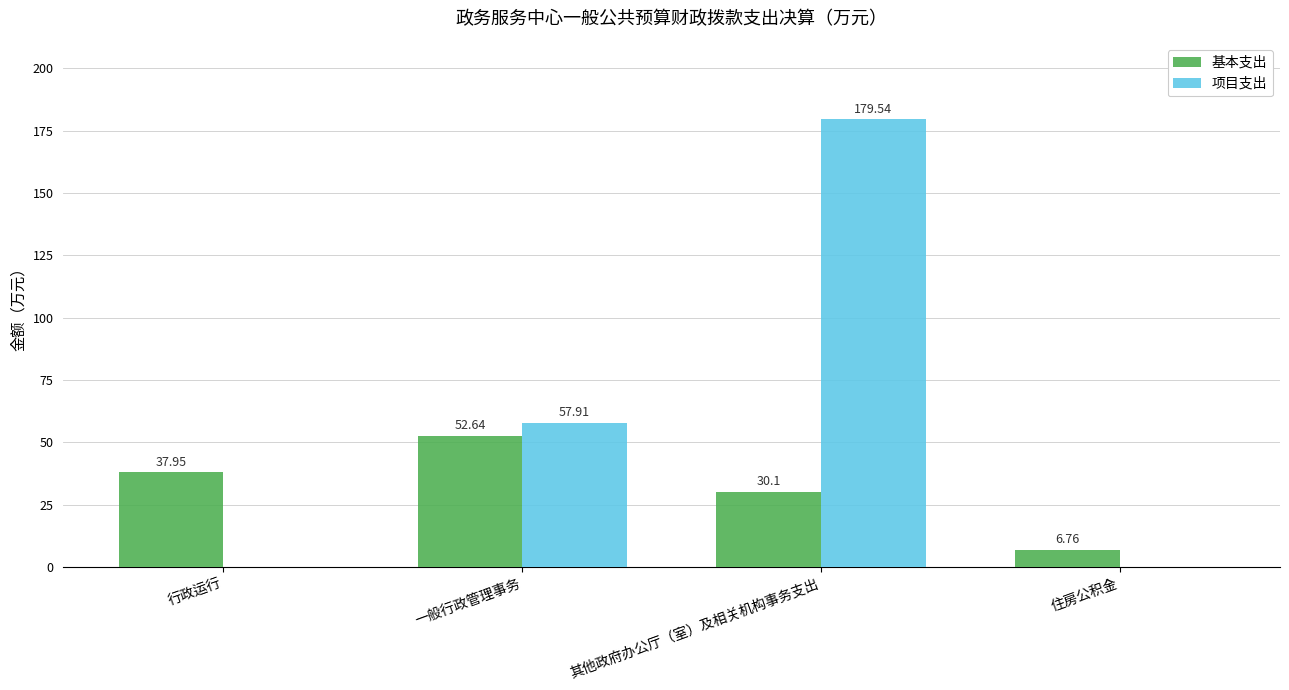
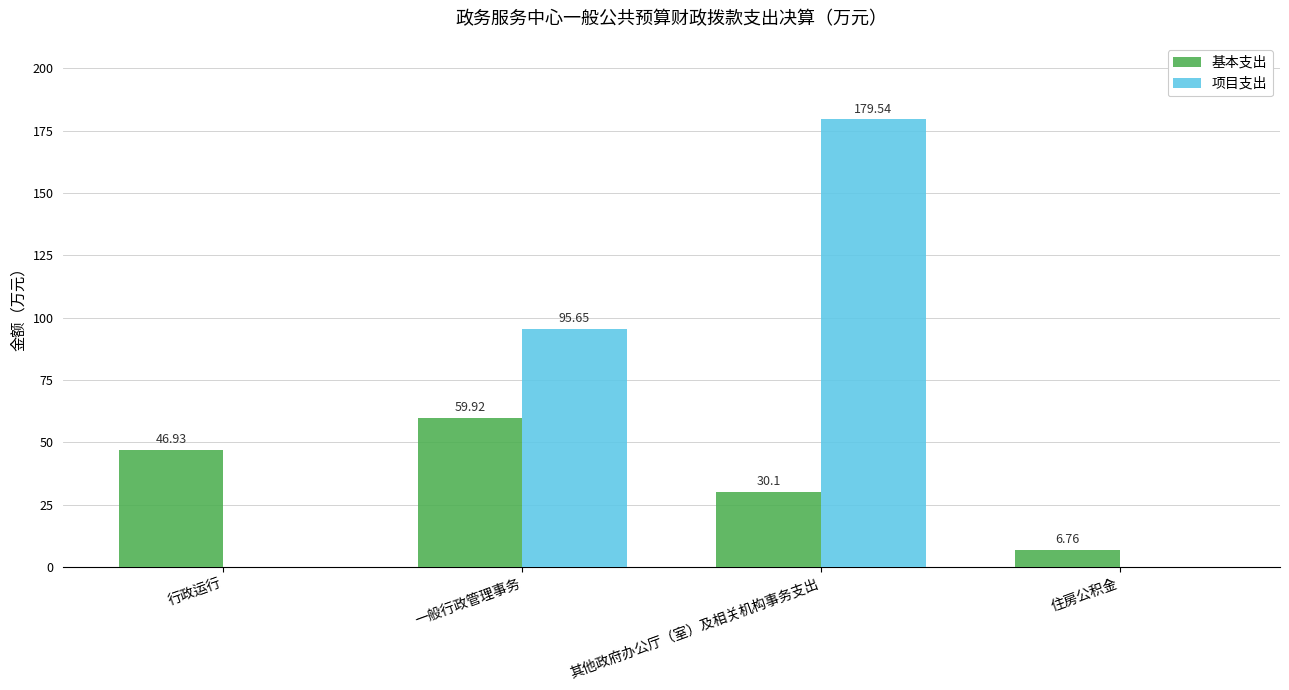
基本支出, 行政运行: 37.95 -> 46.93
基本支出, 一般行政管理事务: 52.64 -> 59.92
项目支出, 一般行政管理事务: 57.91 -> 95.65
